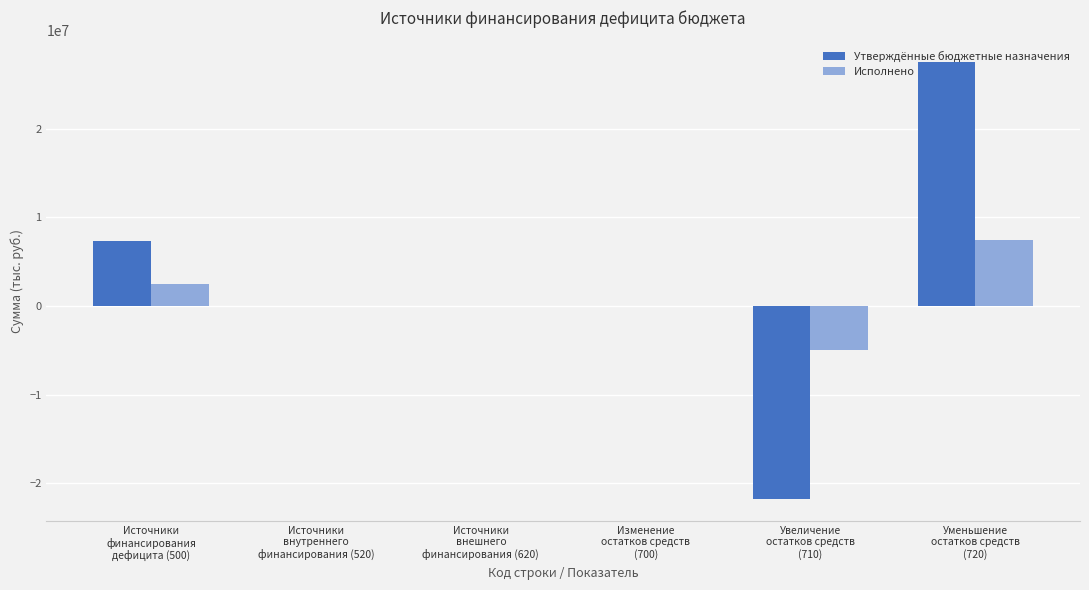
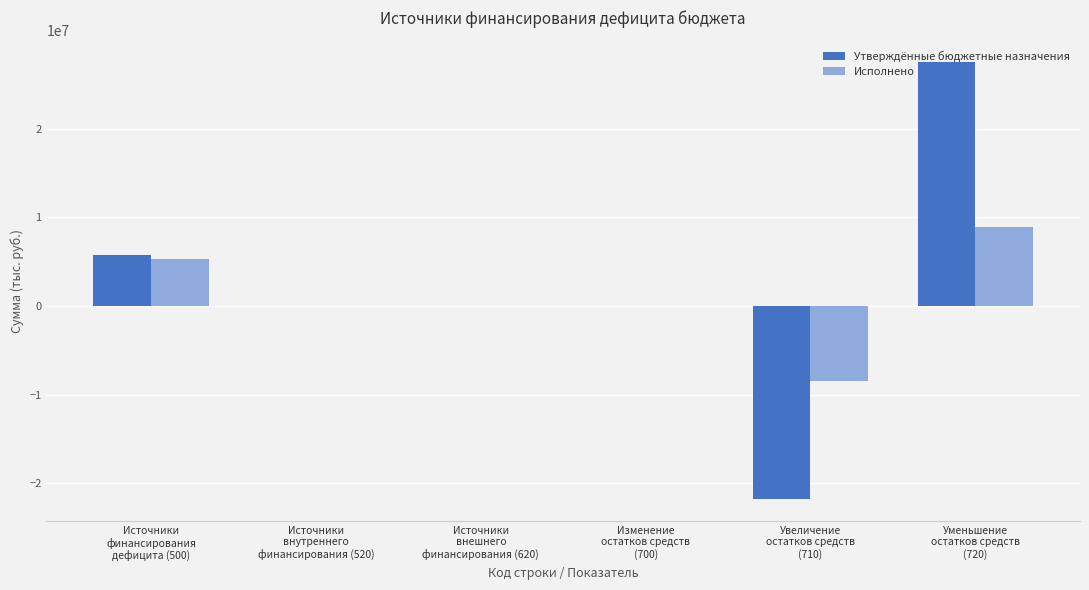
Утверждённые бюджетные назначения, Источники финансирования дефицита (500): 7000000 -> 6000000
Исполнено, Источники финансирования дефицита (500): 3000000 -> 5000000
Исполнено, Увеличение остатков средств (710): -5000000 -> -8000000
Исполнено, Уменьшение остатков средств (720): 7000000 -> 9000000
